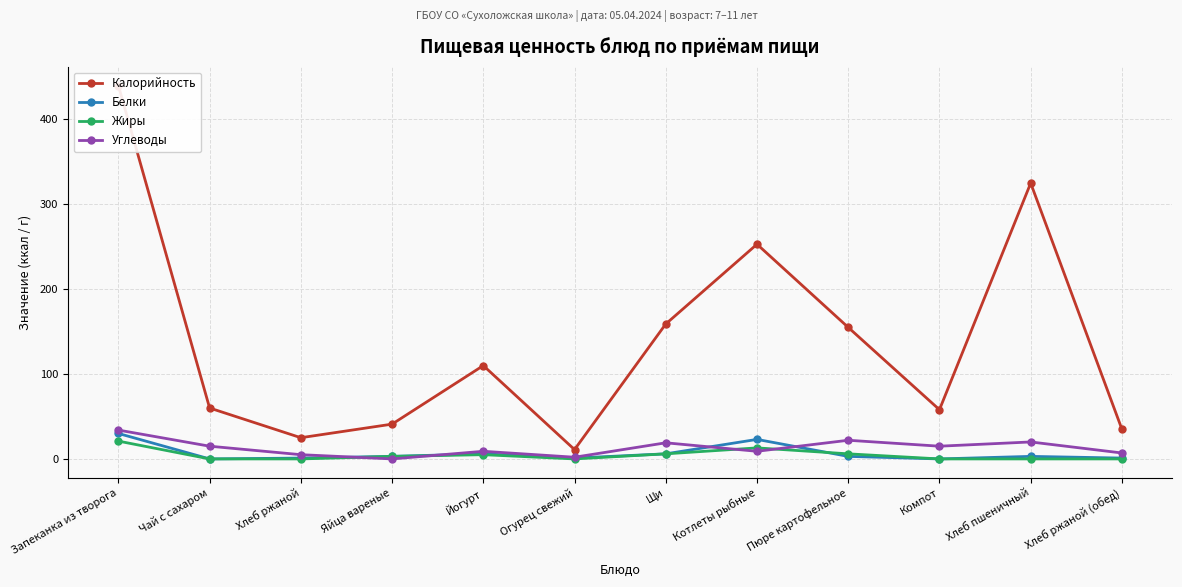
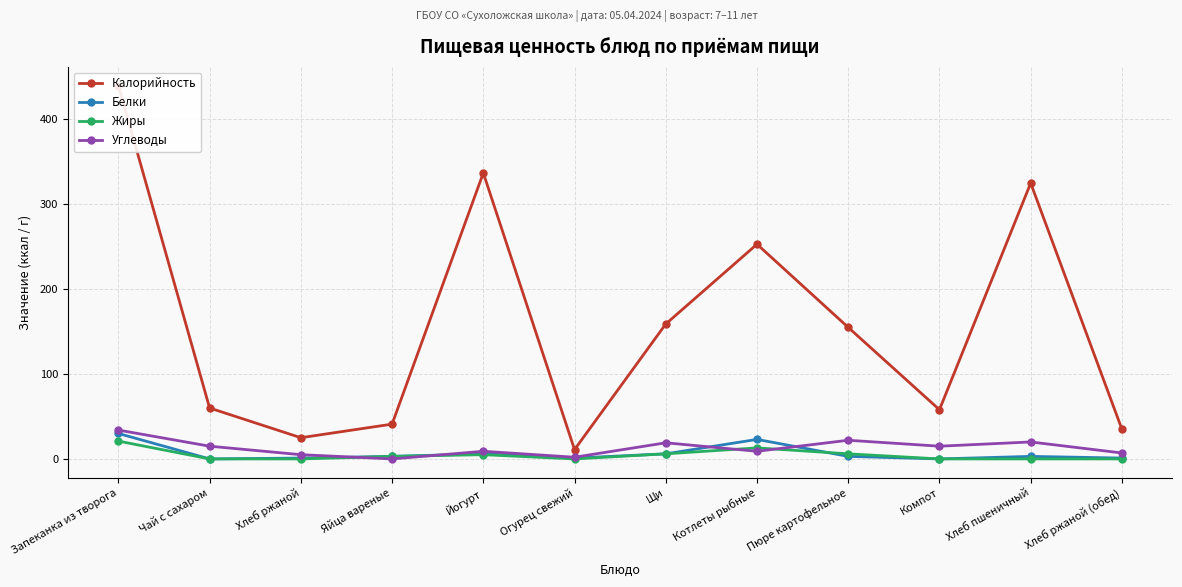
Калорийность, Йогурт: 110 -> 340
